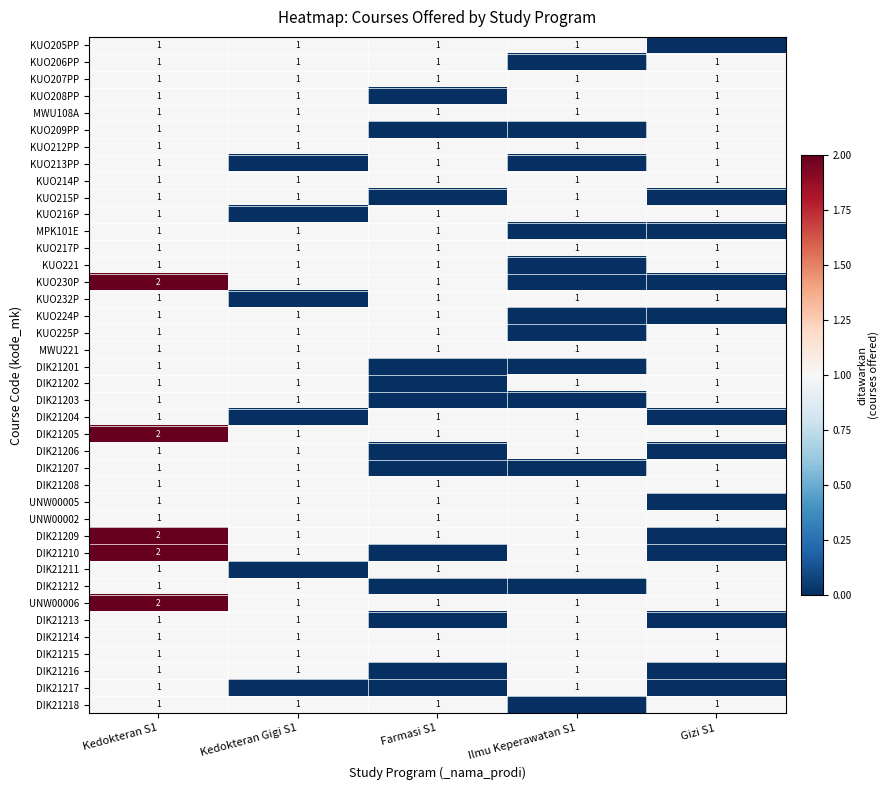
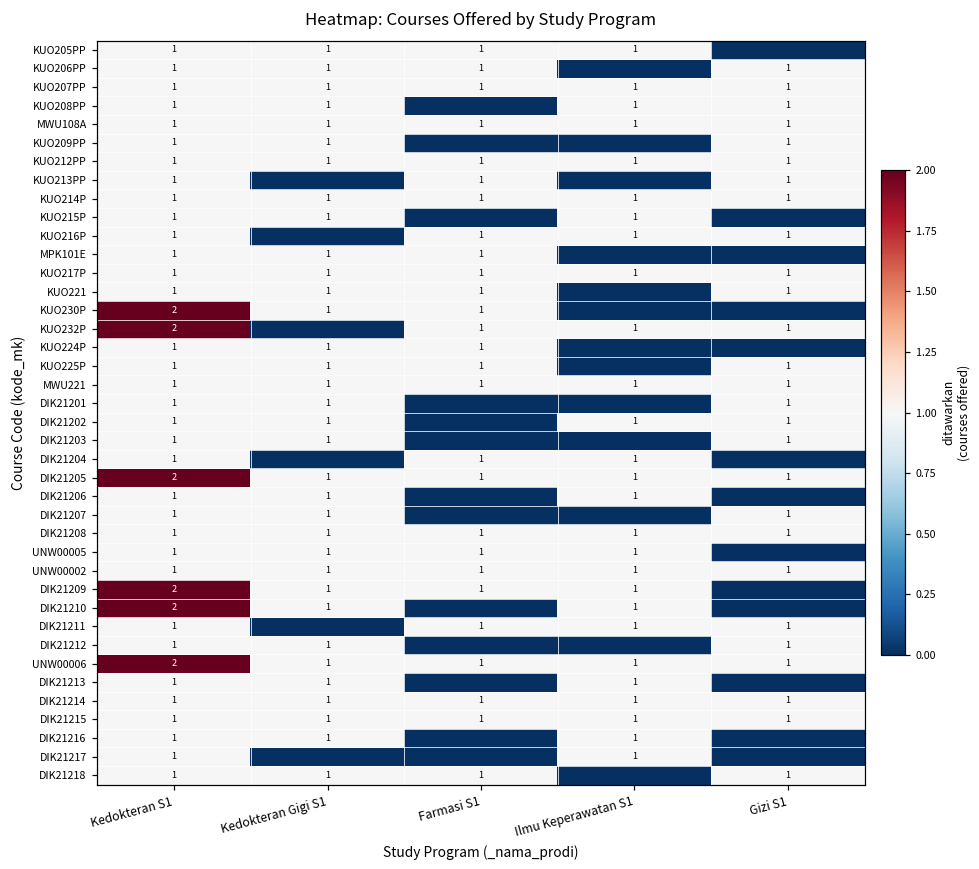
KUO232P, Kedokteran S1: 1 -> 2
